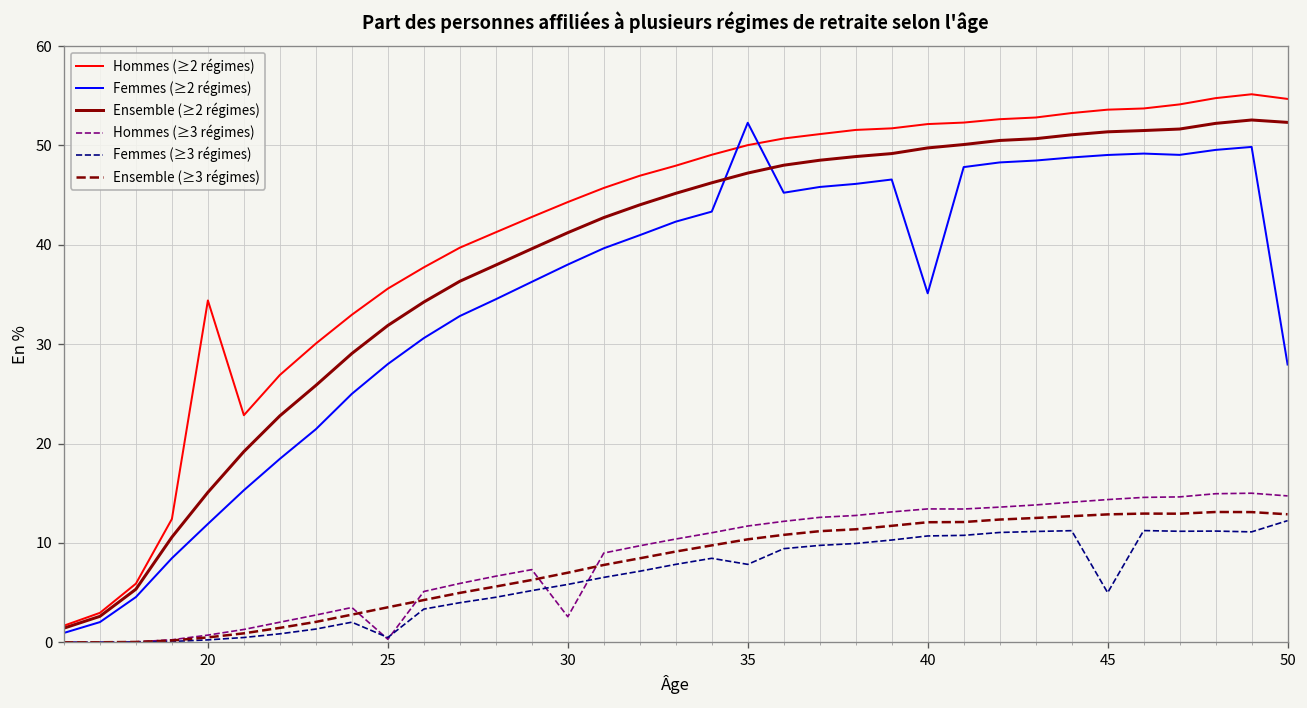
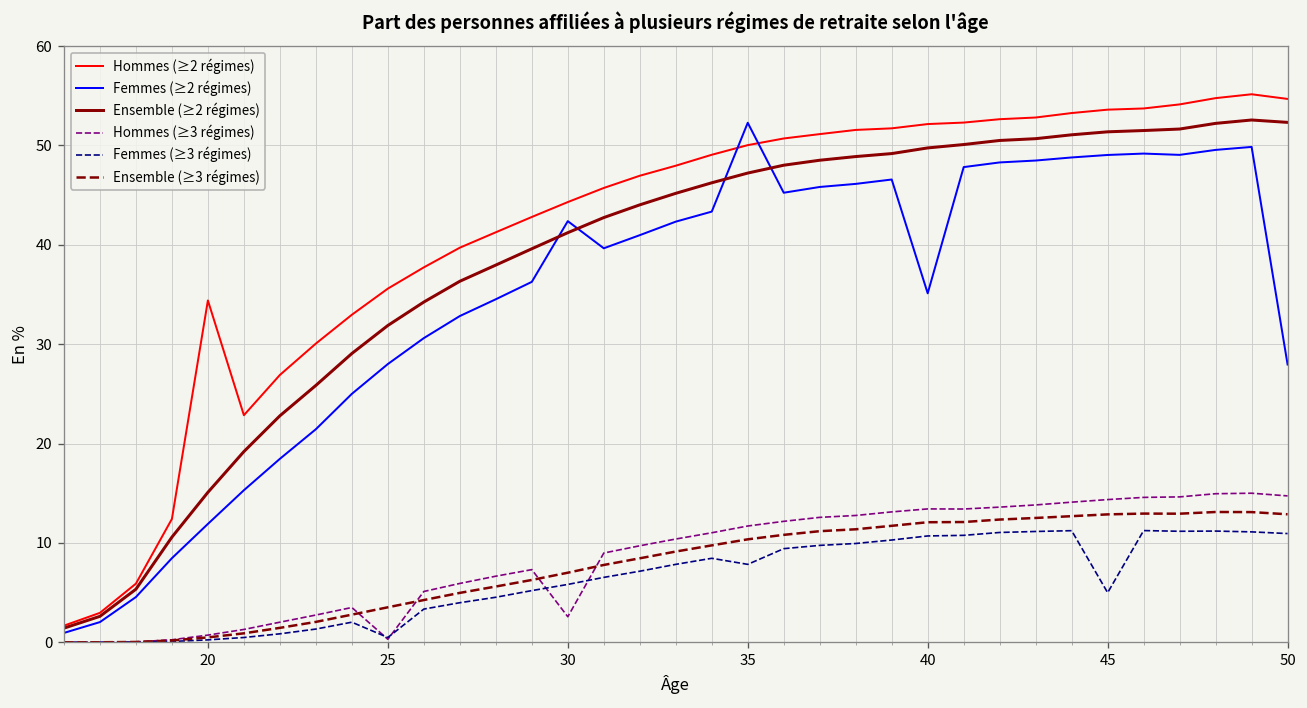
Femmes (≥2 régimes), 30: 38 -> 42
Femmes (≥3 régimes), 50: 12 -> 11
